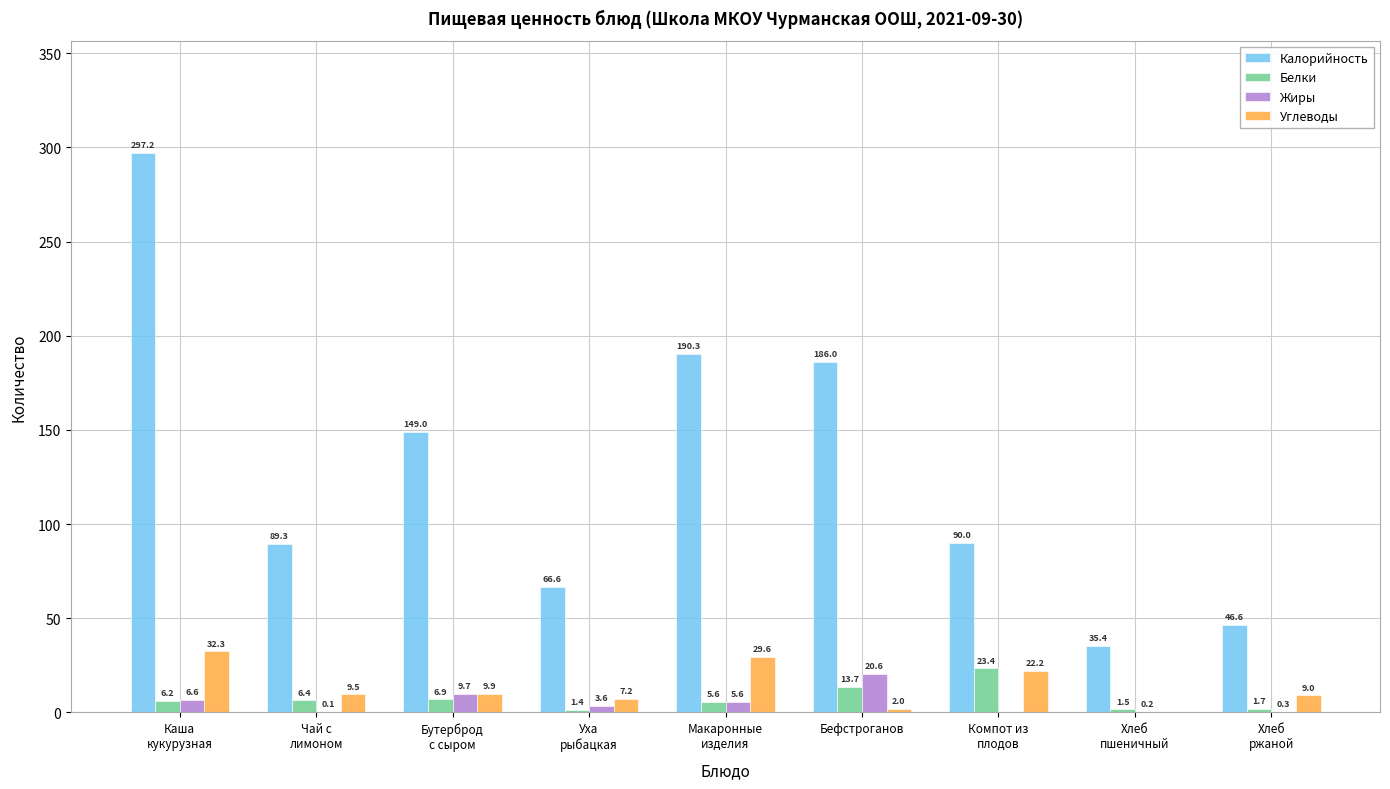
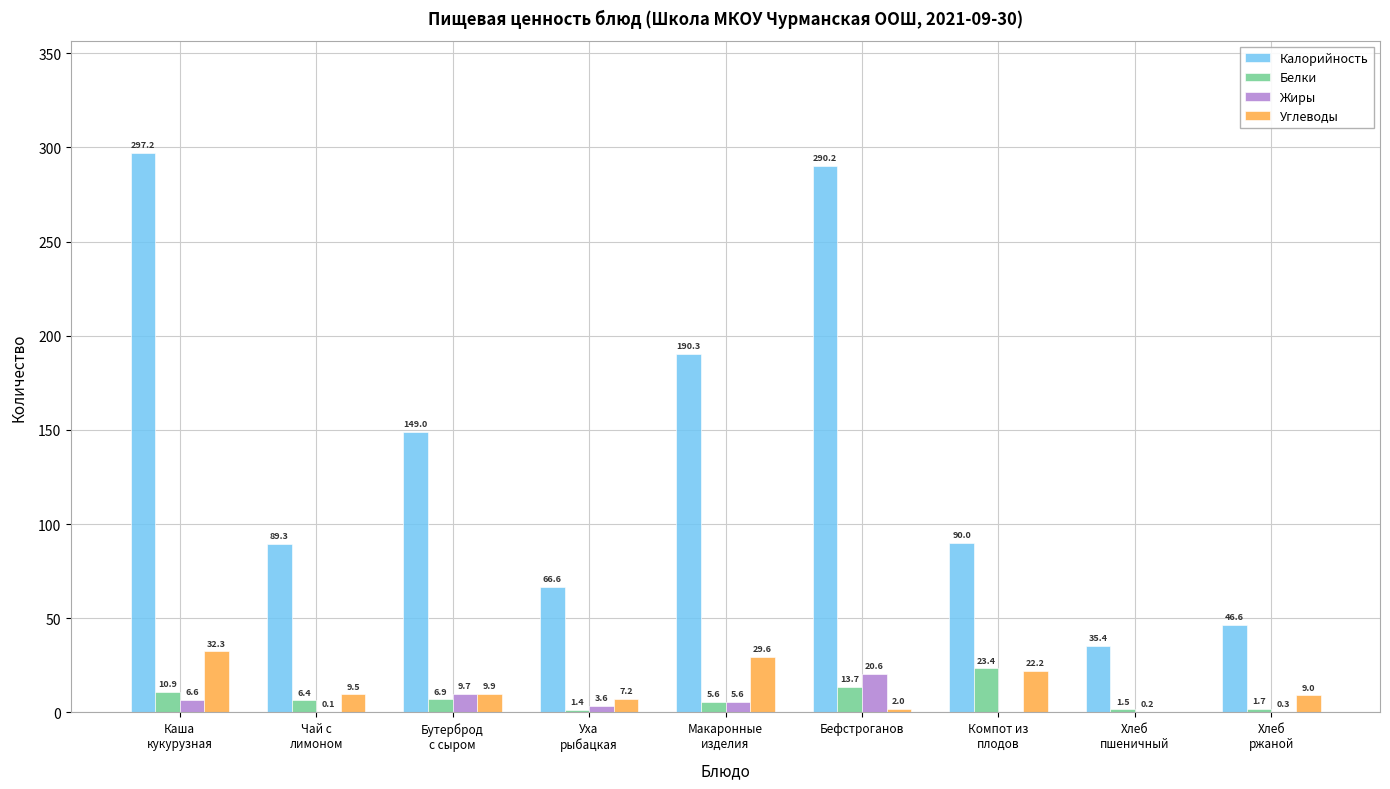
Белки, Каша кукурузная: 6.2 -> 10.9
Калорийность, Бефстроганов: 186.0 -> 290.2
